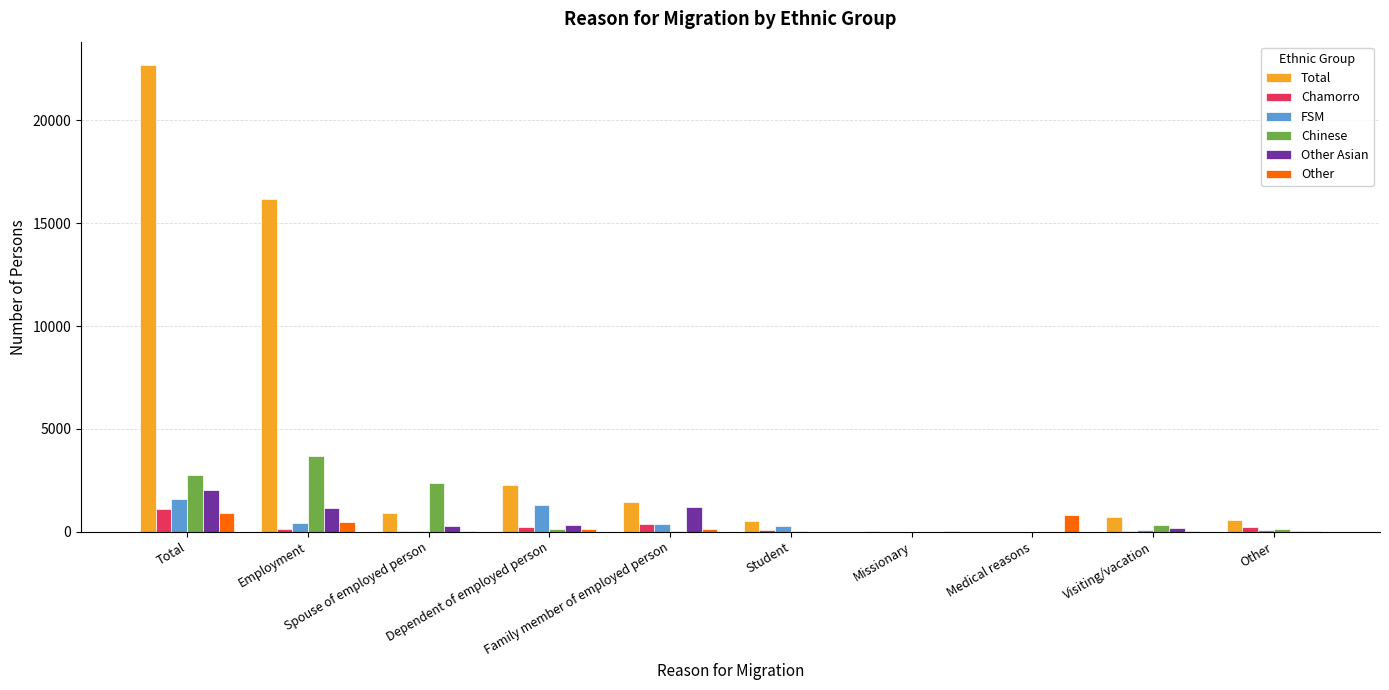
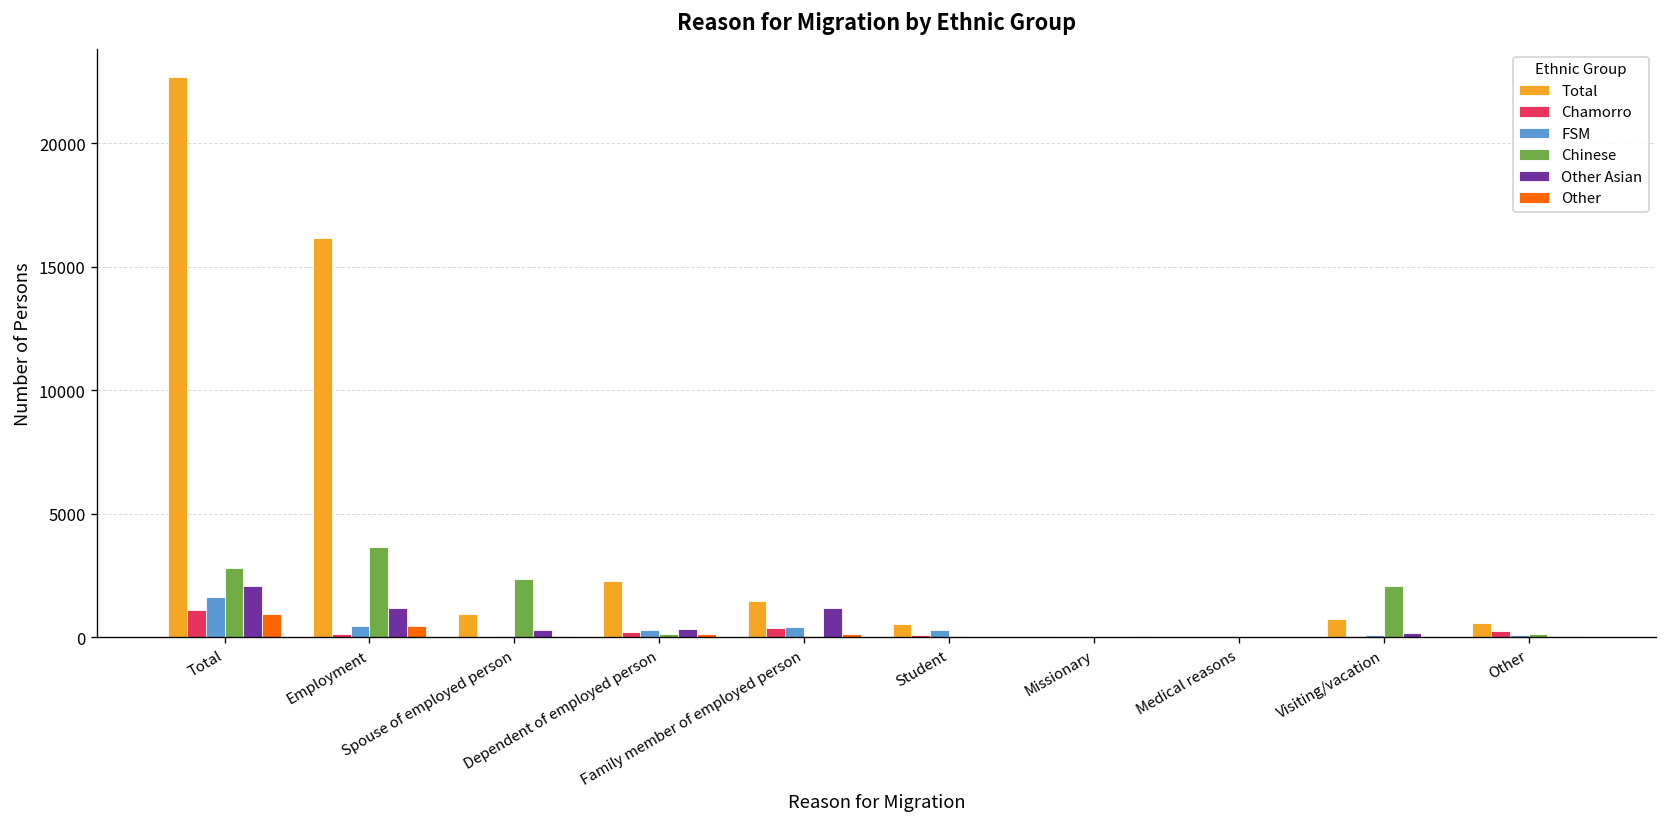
FSM, Dependent of employed person: 1300 -> 300
Other, Medical reasons: 800 -> 0
Chinese, Visiting/vacation: 300 -> 2100
